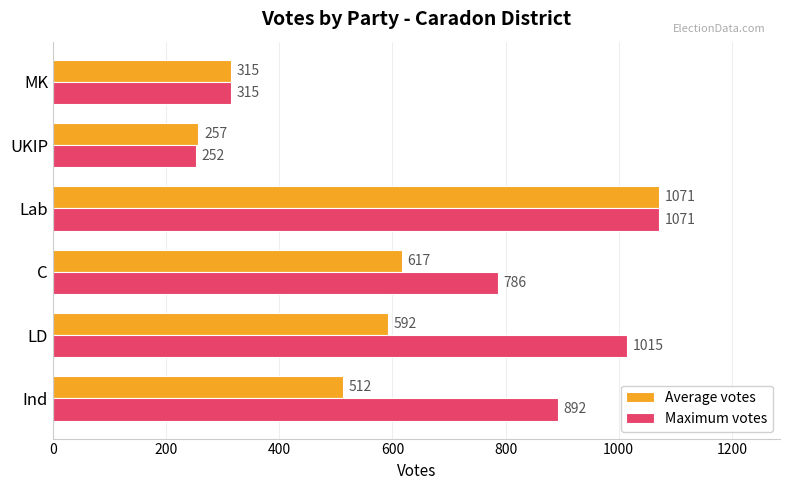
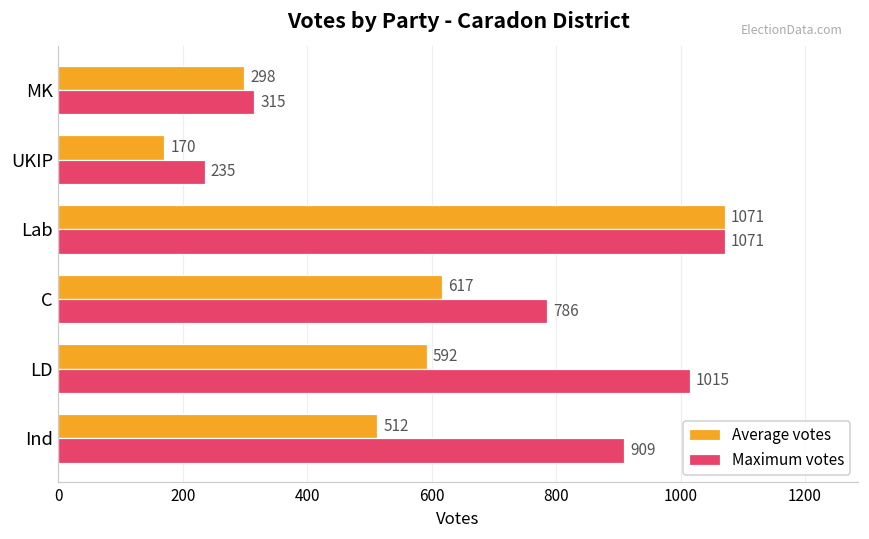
Average votes, MK: 315 -> 298
Average votes, UKIP: 257 -> 170
Maximum votes, UKIP: 252 -> 235
Maximum votes, Ind: 892 -> 909
